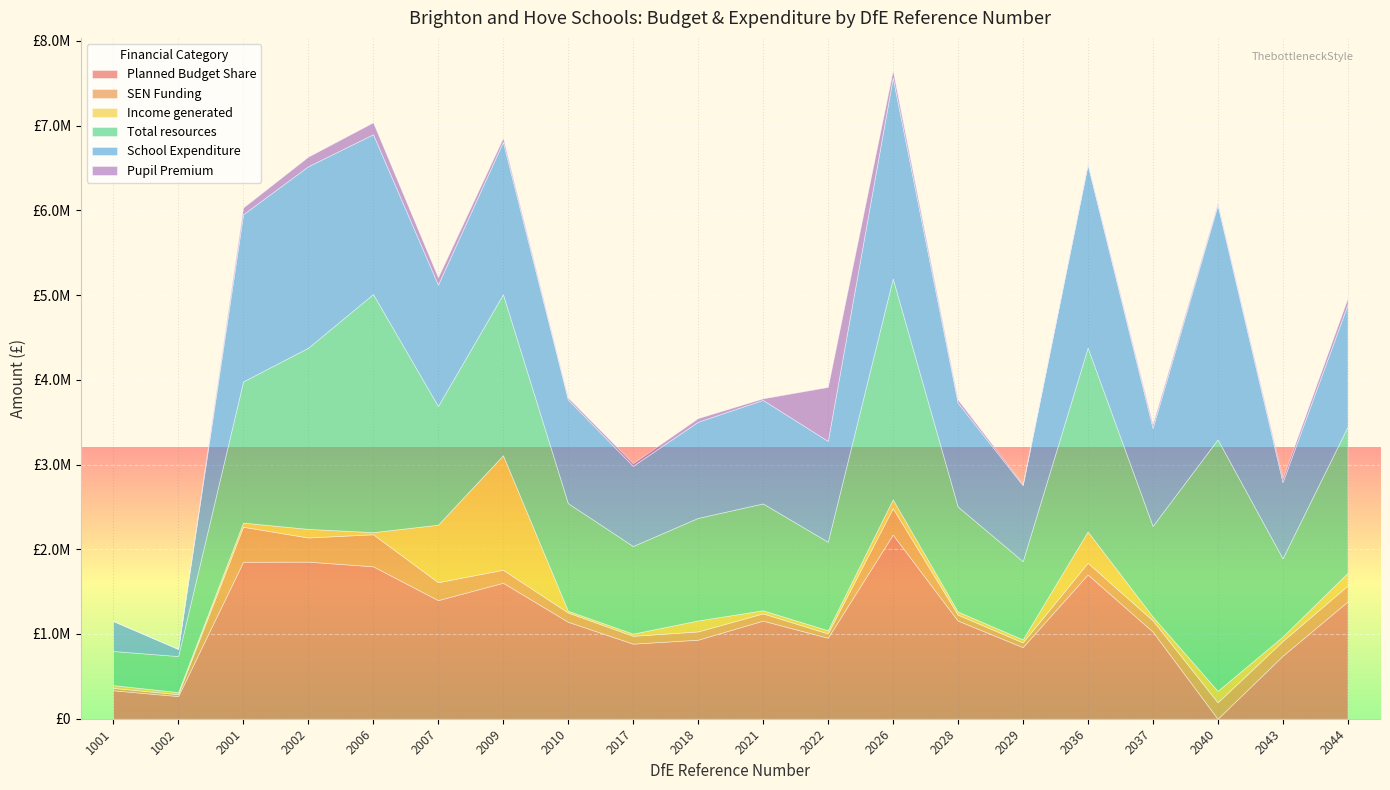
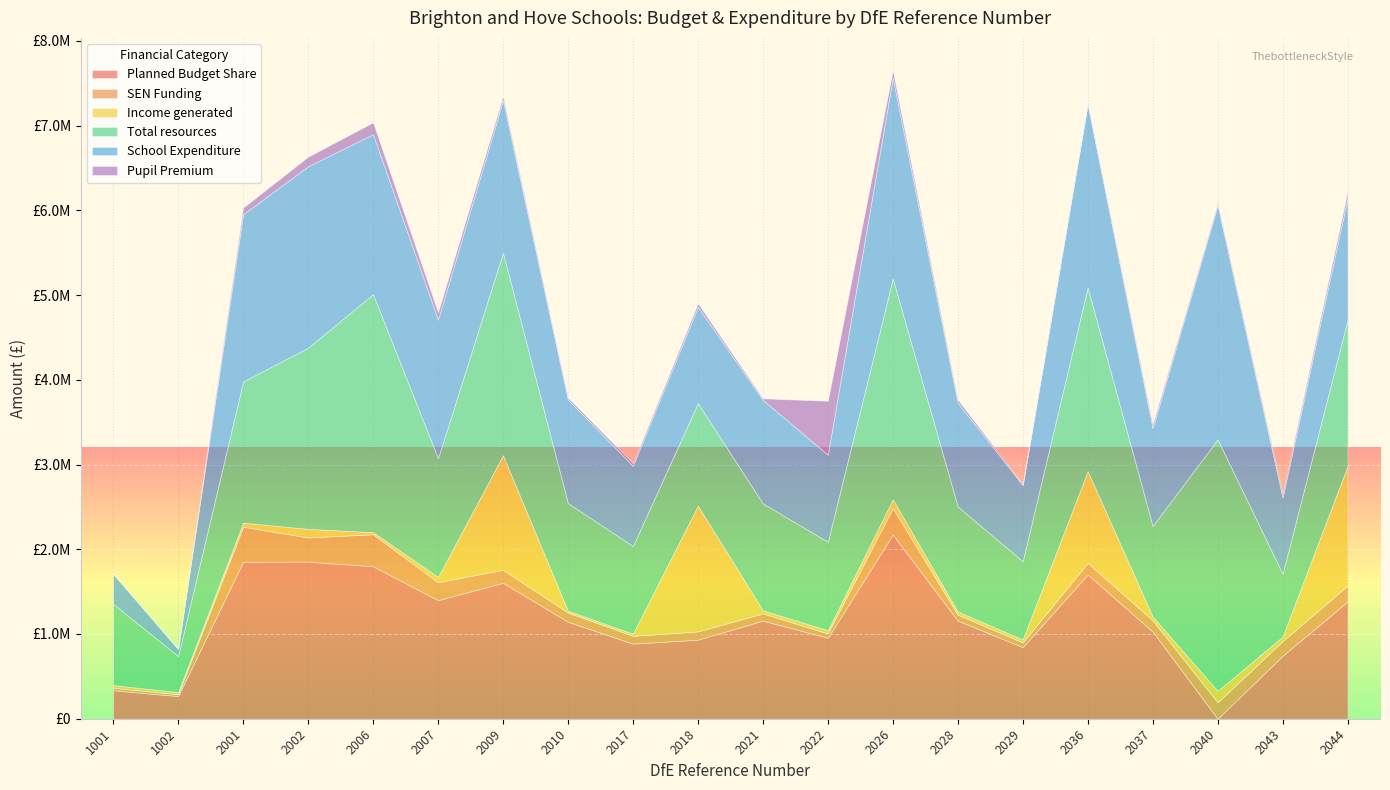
Total resources, 1001: £400000 -> £1000000
Income generated, 2007: £700000 -> £100000
School Expenditure, 2007: £1400000 -> £1600000
Total resources, 2009: £1900000 -> £2400000
Income generated, 2018: £100000 -> £1500000
School Expenditure, 2022: £1200000 -> £1000000
Income generated, 2036: £400000 -> £1100000
Total resources, 2043: £900000 -> £700000
Income generated, 2044: £100000 -> £1400000
